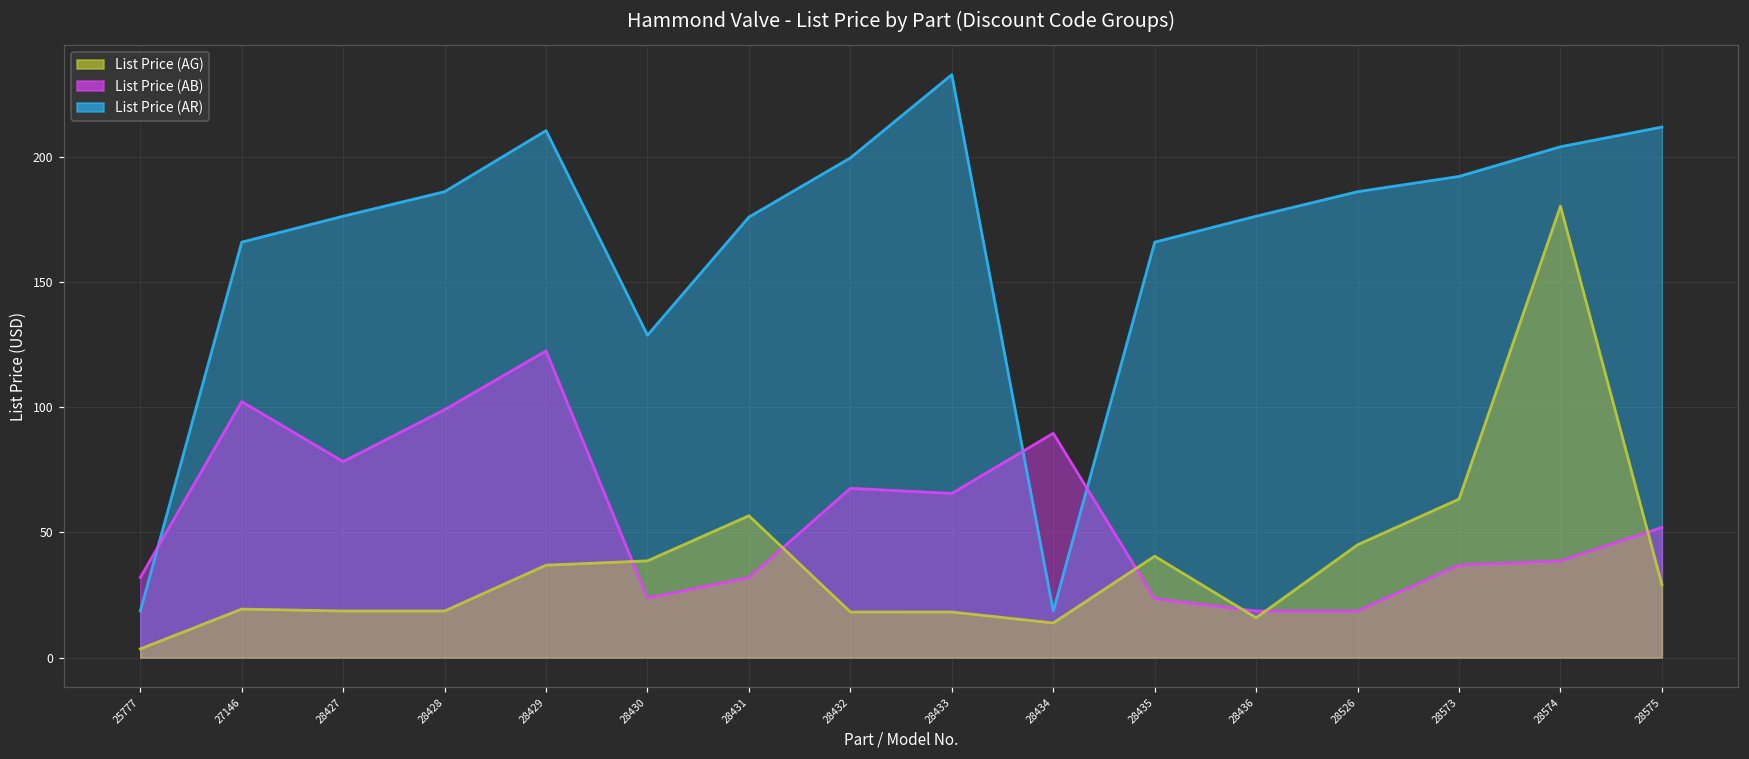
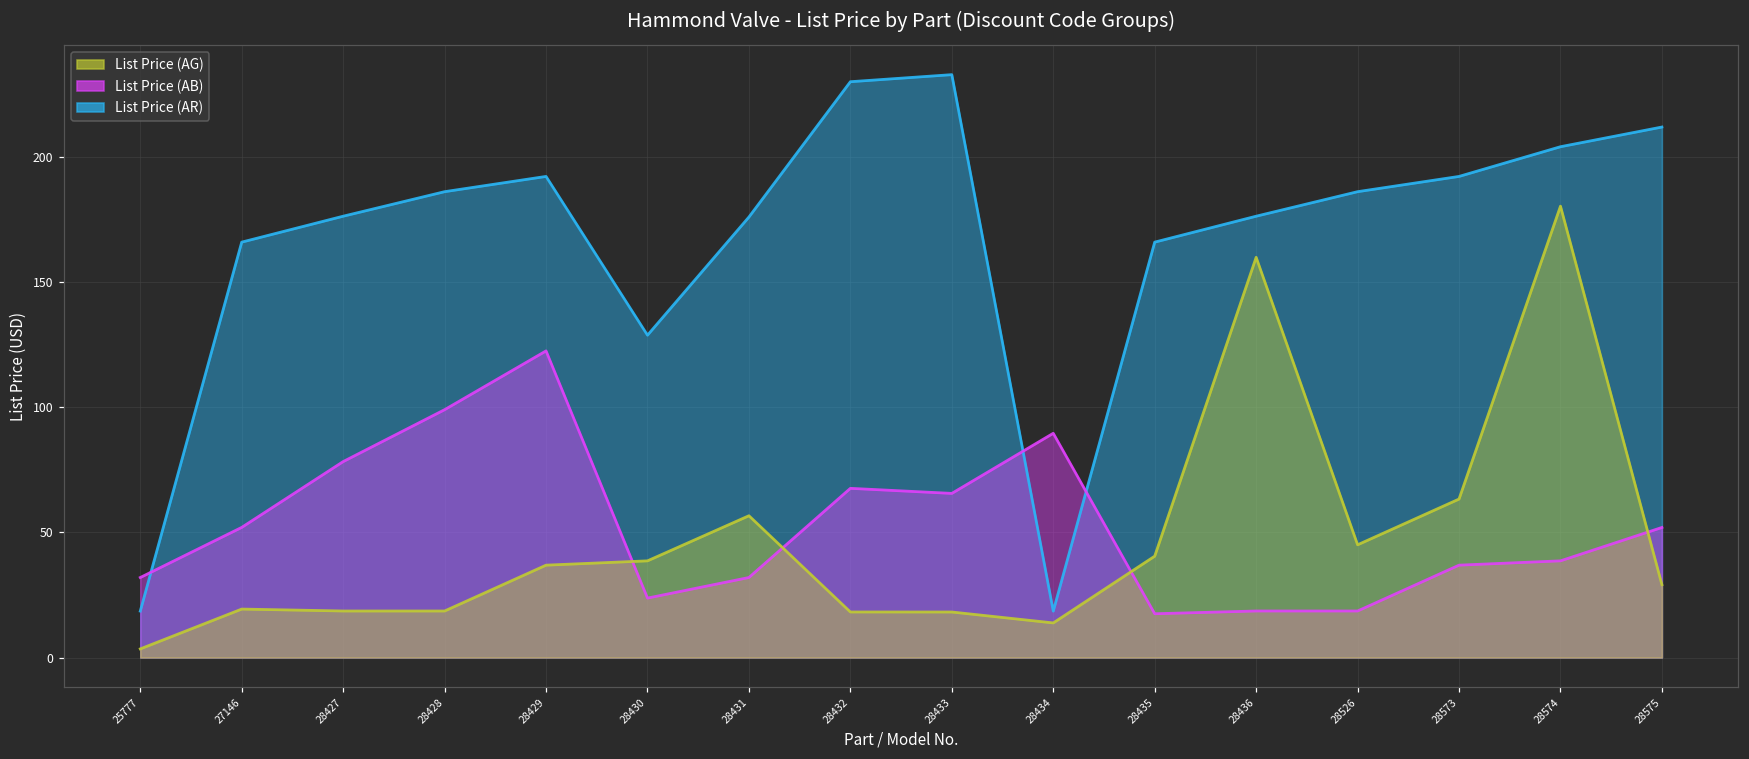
List Price (AB), 27146: 102 -> 52
List Price (AR), 28429: 210 -> 192
List Price (AR), 28432: 200 -> 230
List Price (AB), 28435: 24 -> 18
List Price (AG), 28436: 16 -> 160
